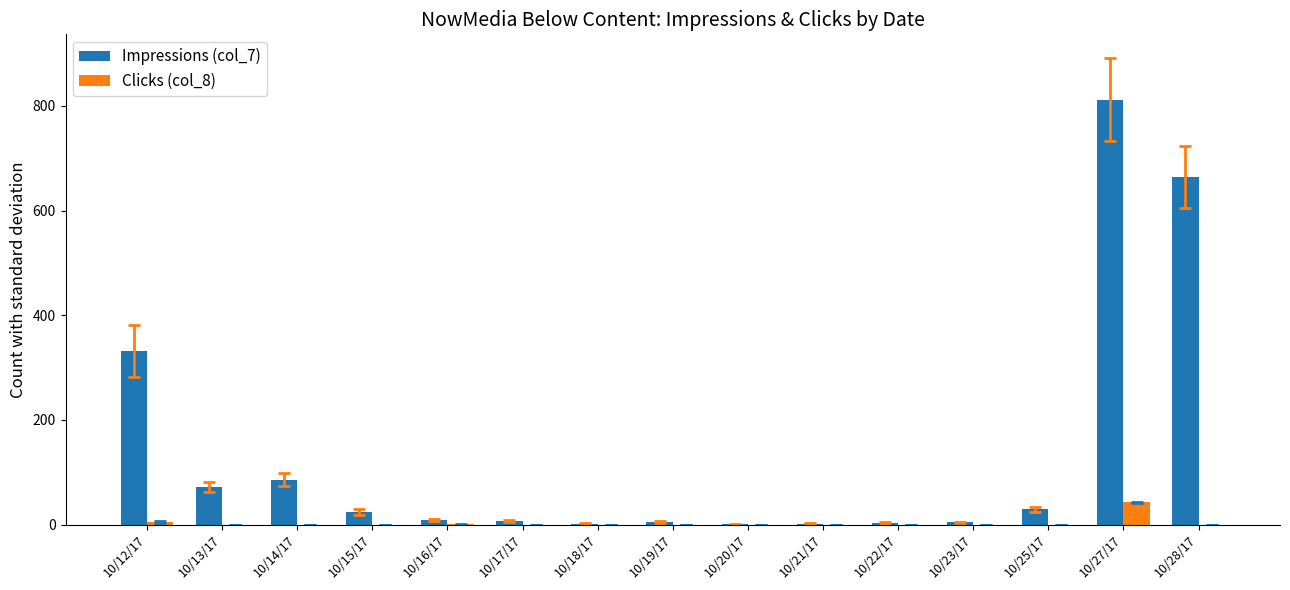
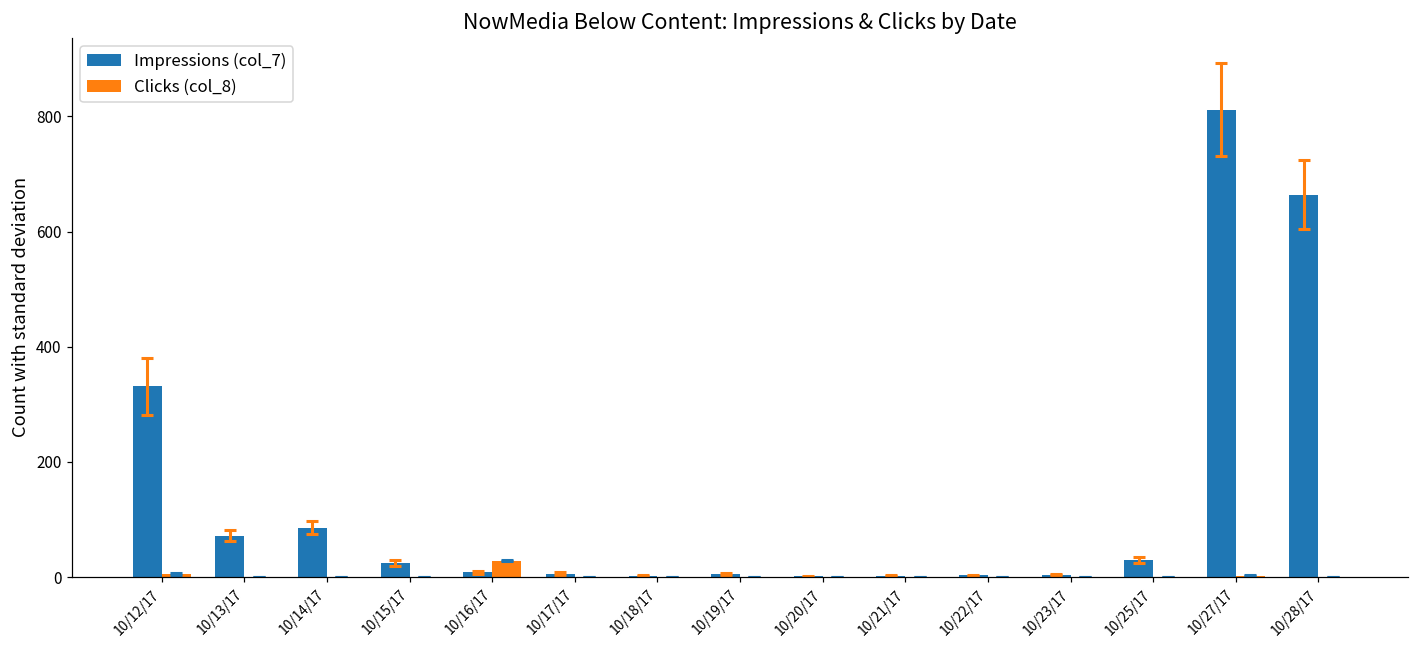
Clicks (col_8), 10/16/17: 0 -> 30
Clicks (col_8), 10/27/17: 40 -> 0
